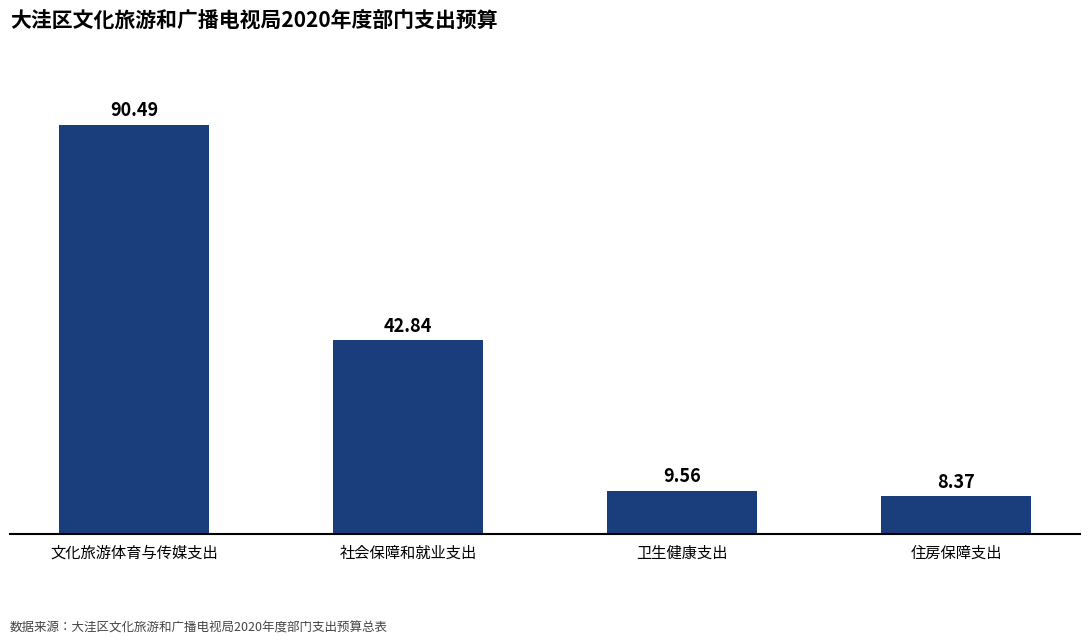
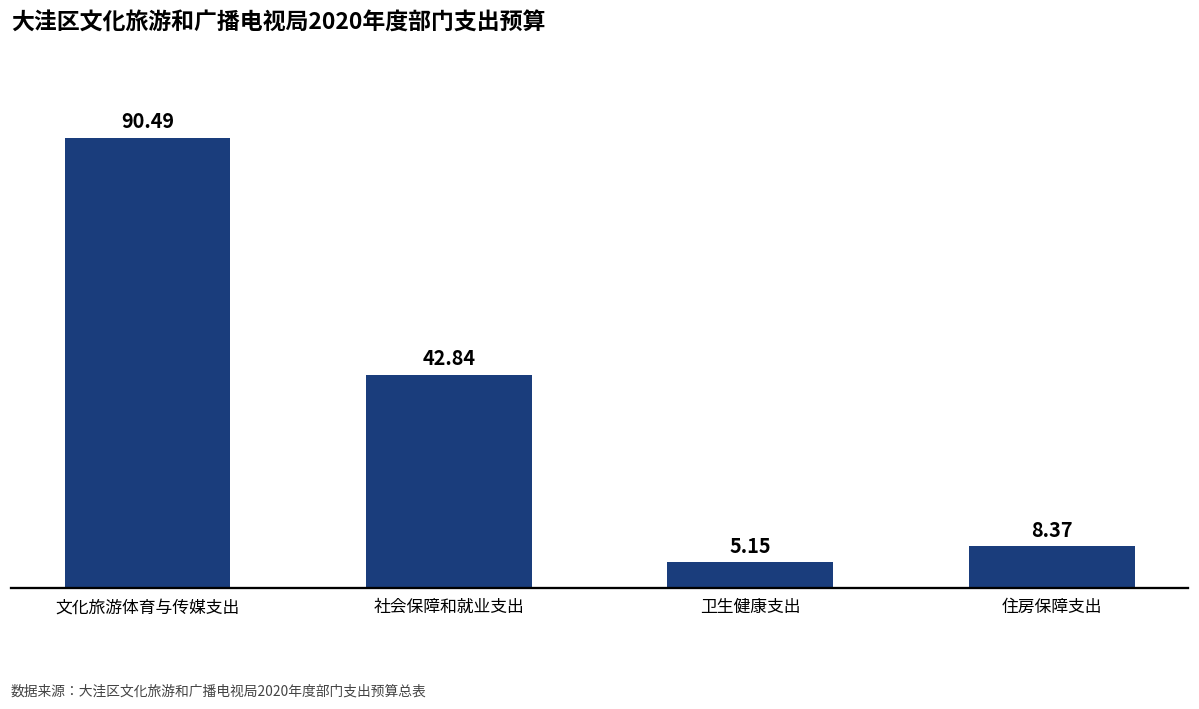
卫生健康支出: 9.56 -> 5.15
